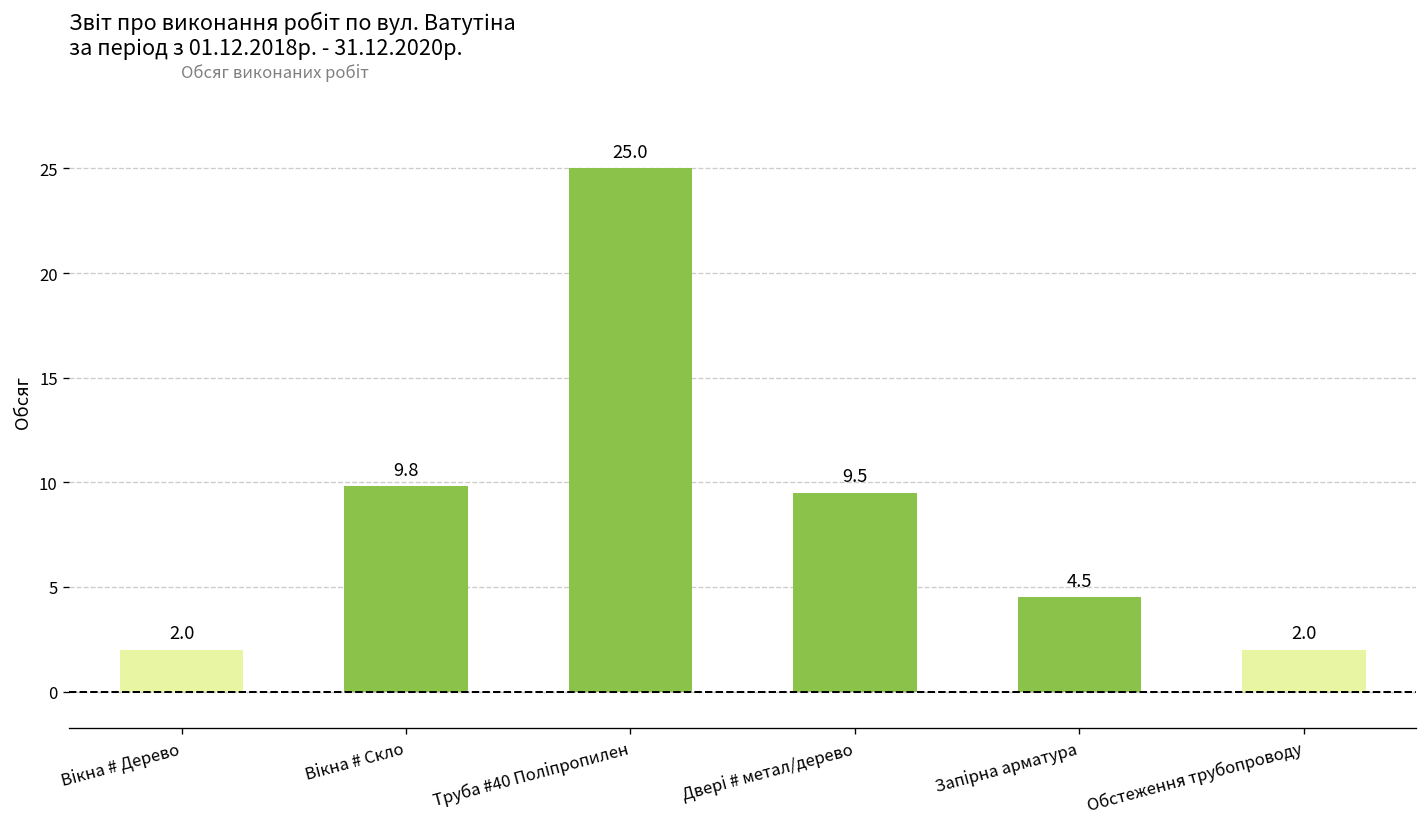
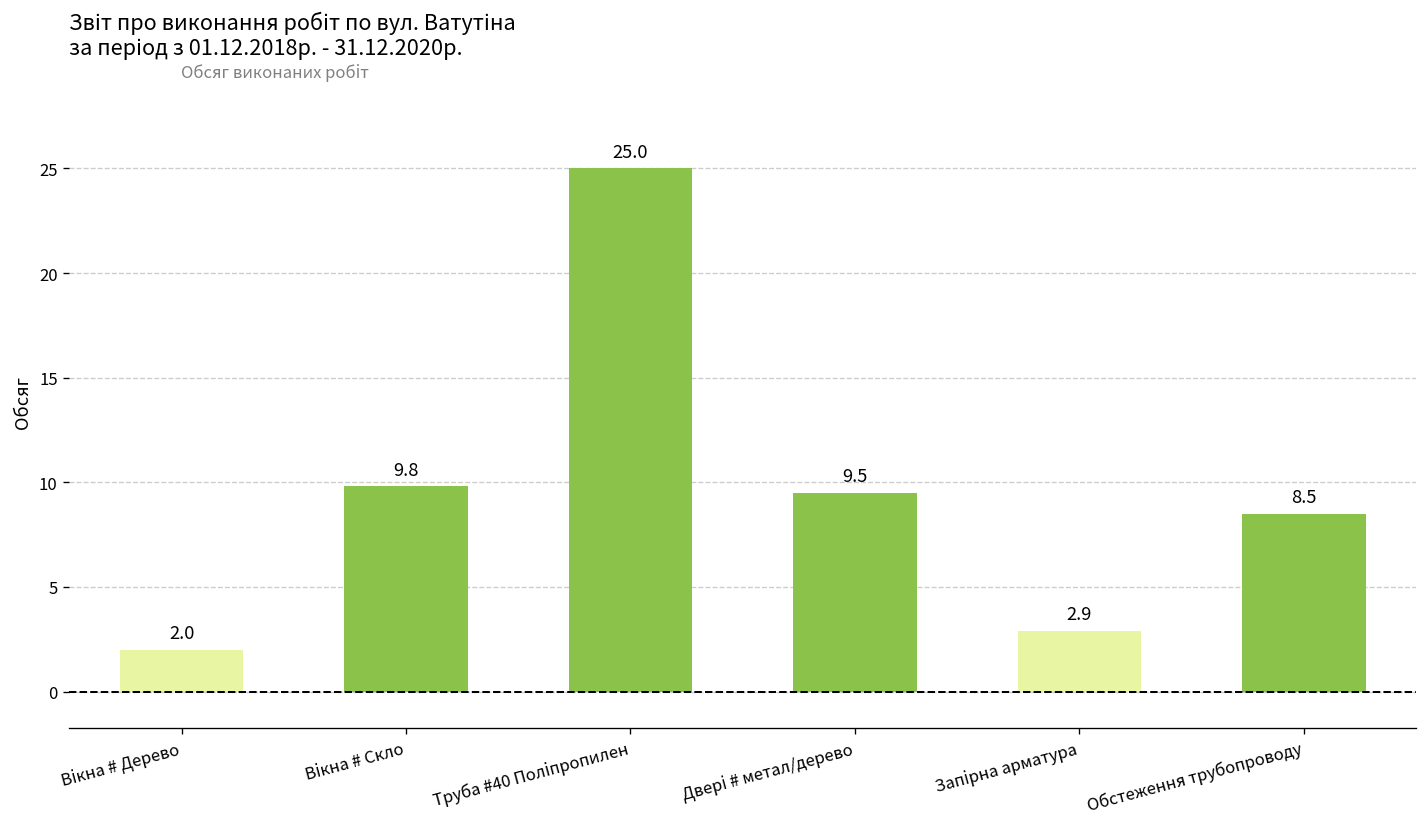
Запірна арматура: 4.5 -> 2.9
Обстеження трубопроводу: 2.0 -> 8.5
